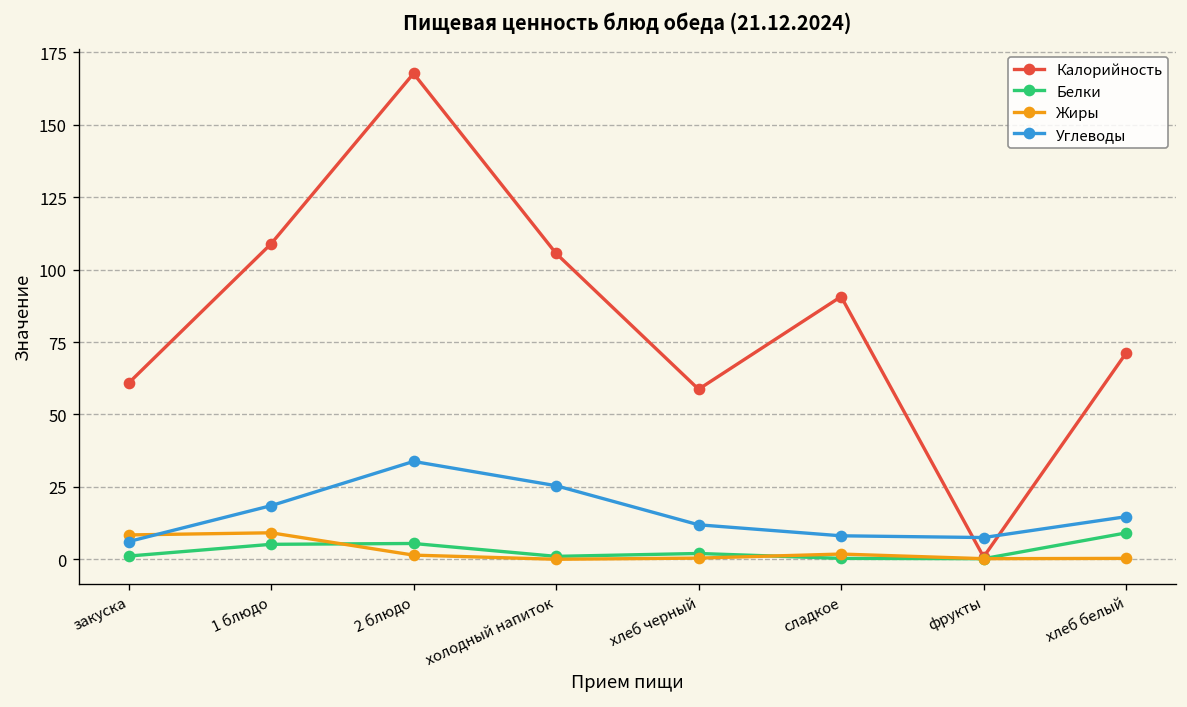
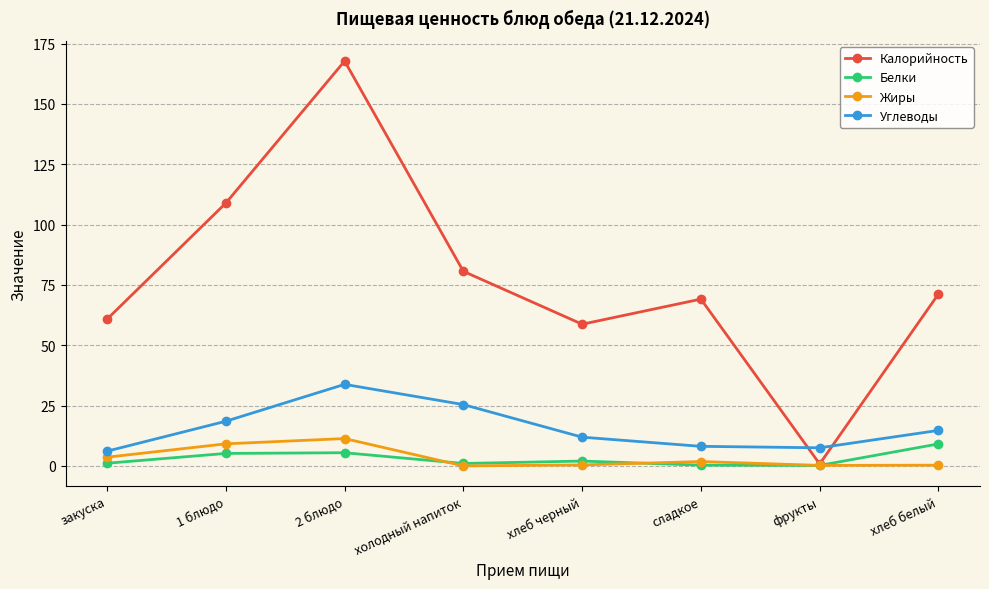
Жиры, закуска: 8 -> 4
Жиры, 2 блюдо: 1 -> 11
Калорийность, холодный напиток: 106 -> 81
Калорийность, сладкое: 91 -> 69
